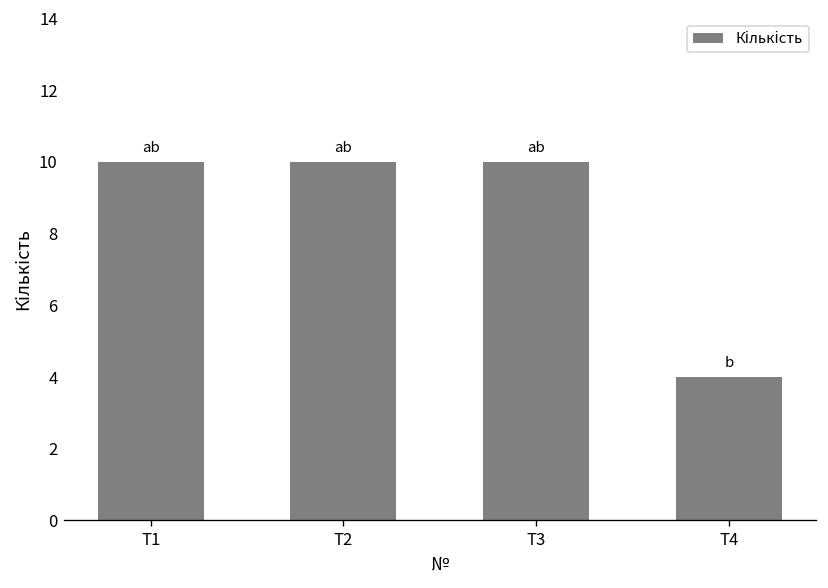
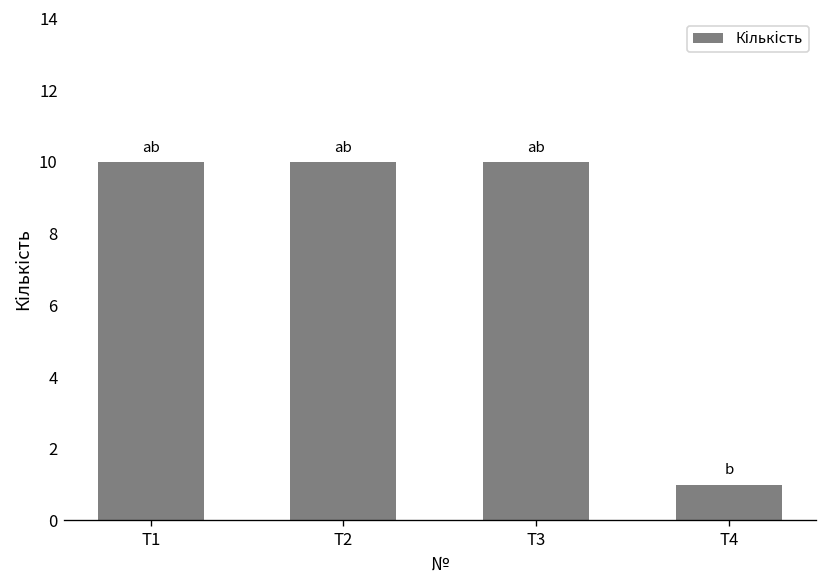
T4: 4 -> 1
